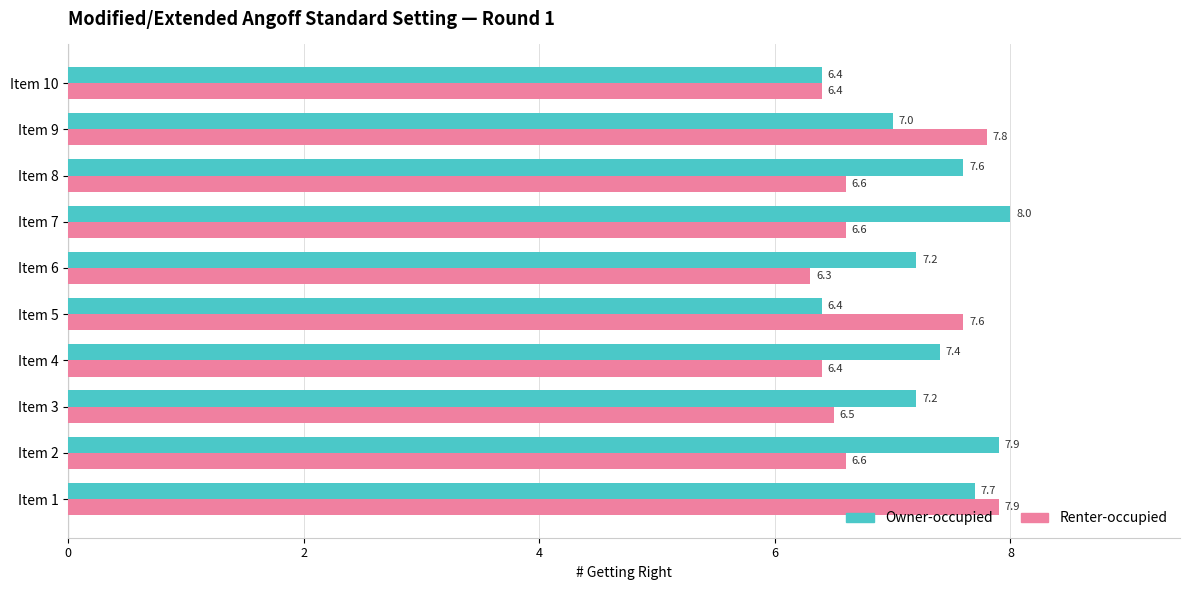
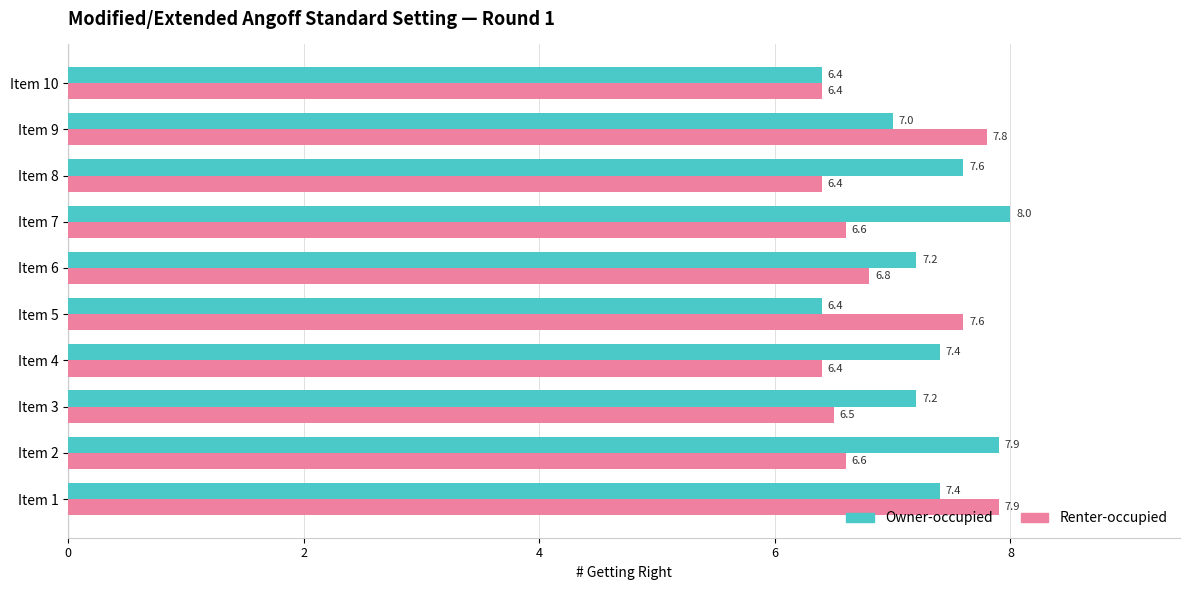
Renter-occupied, Item 8: 6.6 -> 6.4
Renter-occupied, Item 6: 6.3 -> 6.8
Owner-occupied, Item 1: 7.7 -> 7.4
